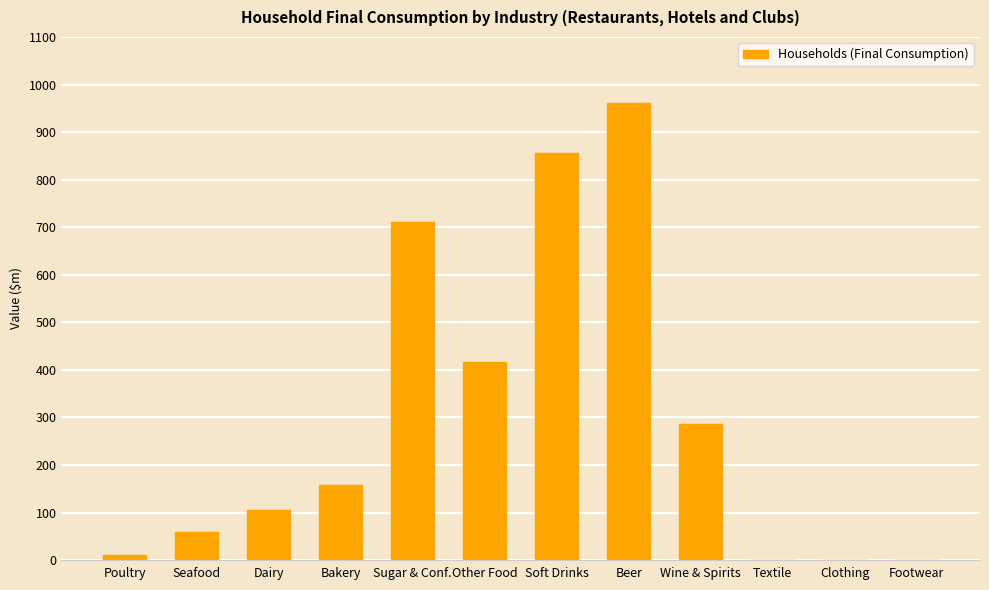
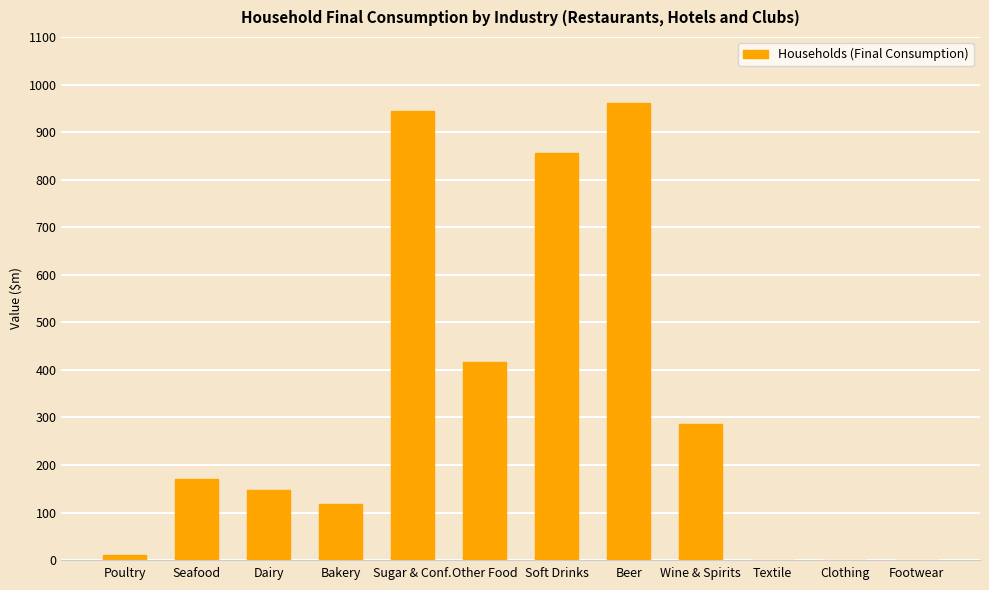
Seafood: 60 -> 170
Dairy: 110 -> 150
Bakery: 160 -> 120
Sugar & Conf.: 710 -> 940
